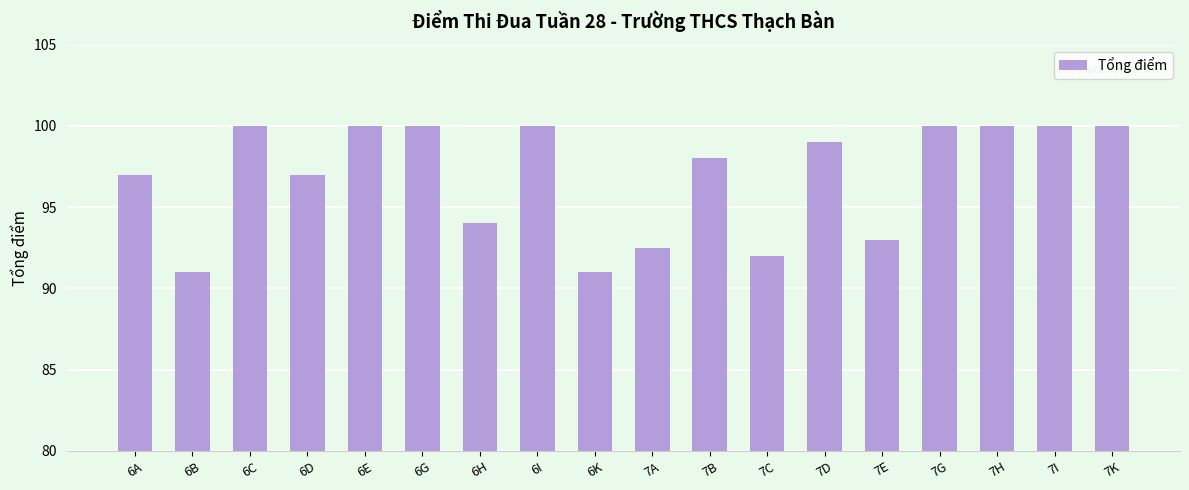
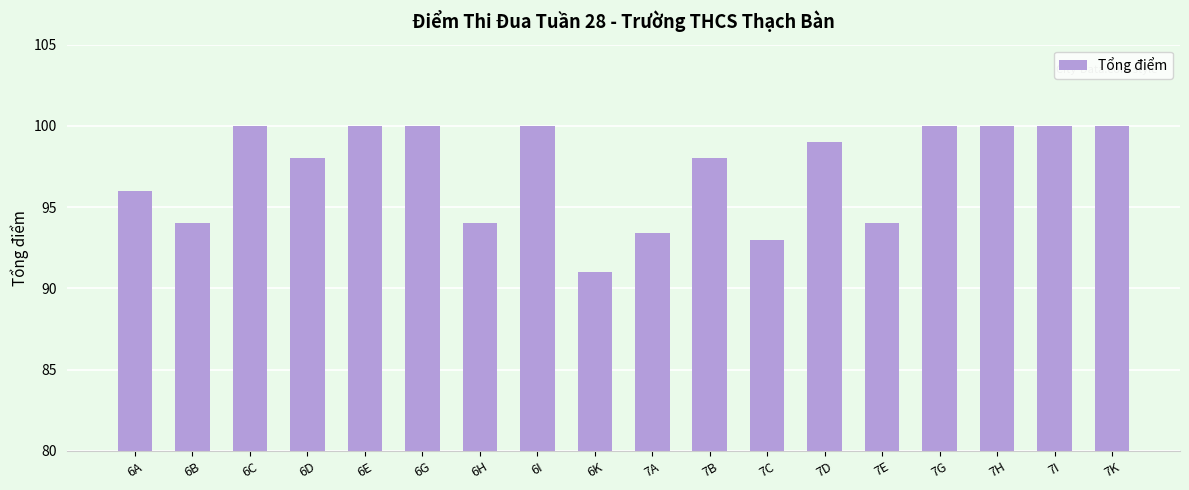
6A: 97 -> 96
6B: 91 -> 94
6D: 97 -> 98
7A: 92.5 -> 93.4
7C: 92 -> 93
7E: 93 -> 94
